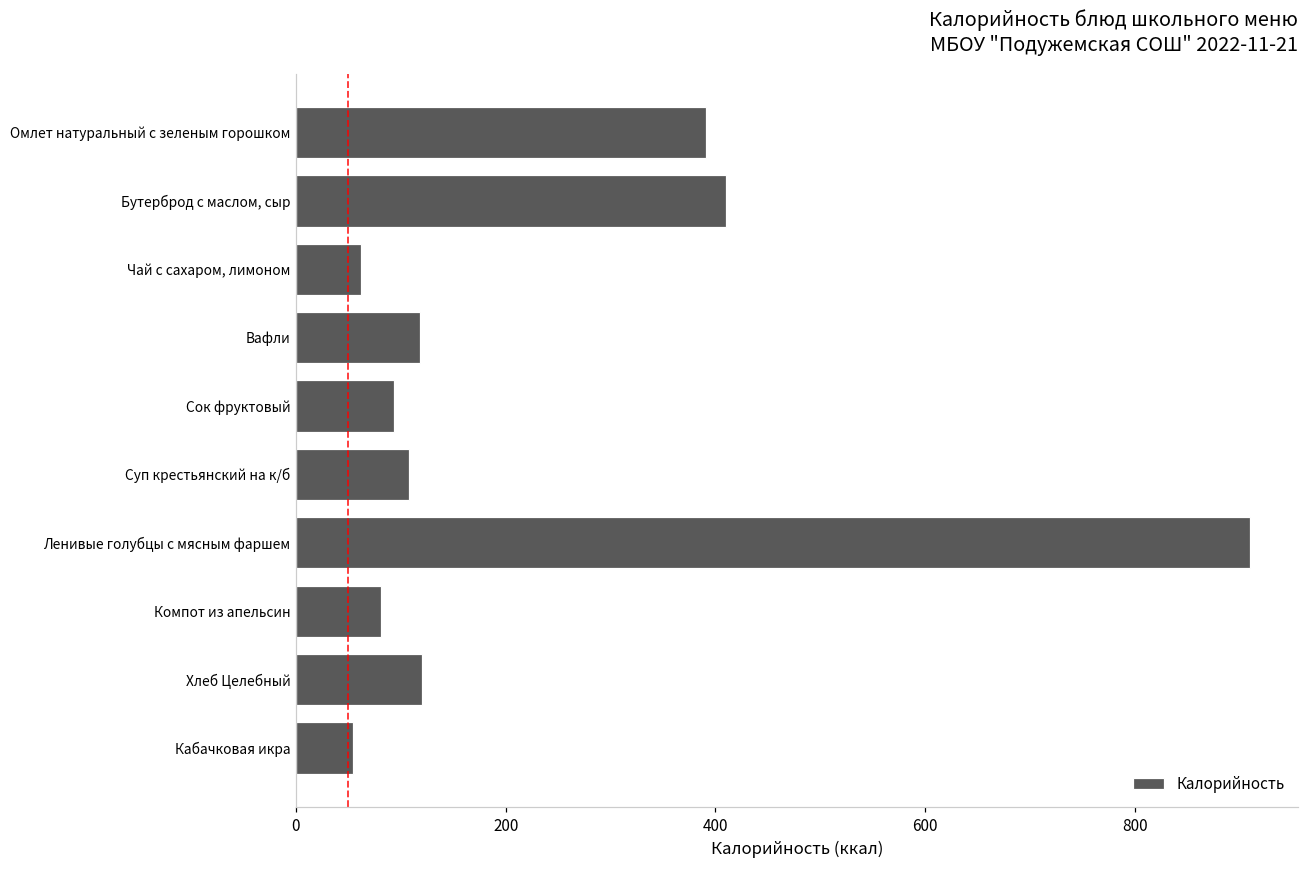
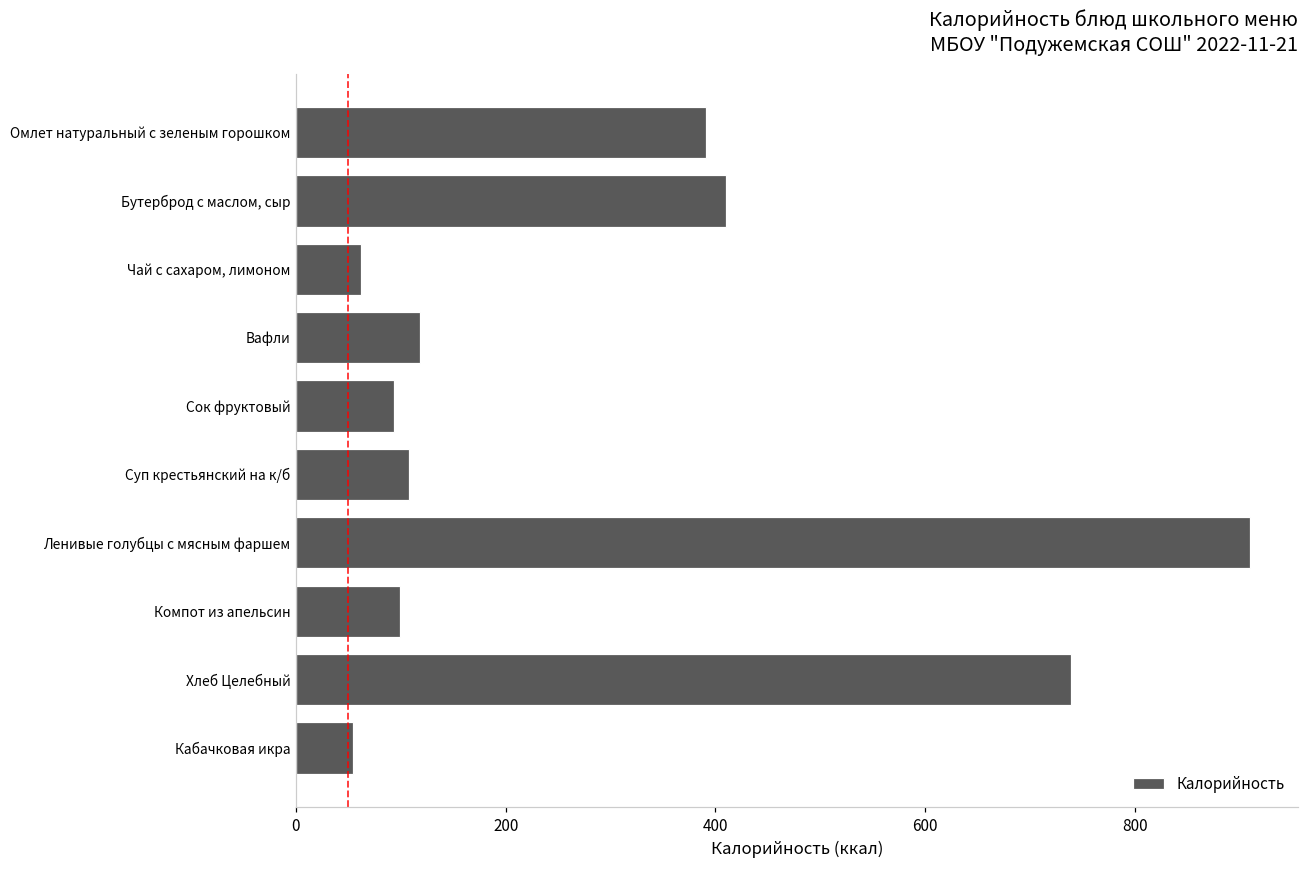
Компот из апельсин: 80 -> 100
Хлеб Целебный: 120 -> 740
